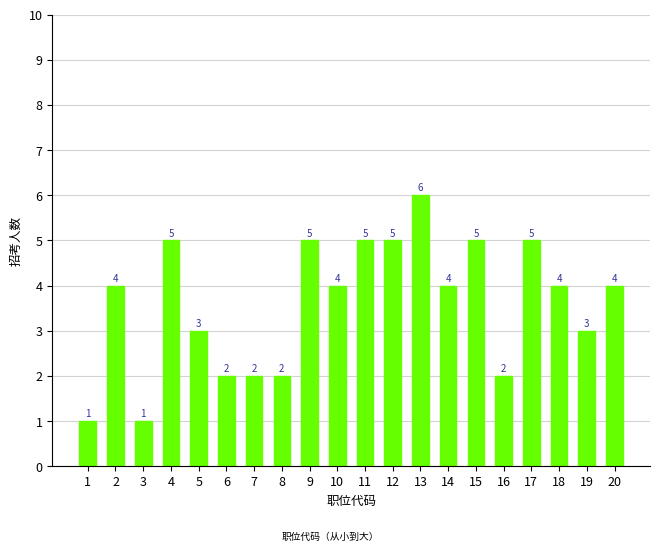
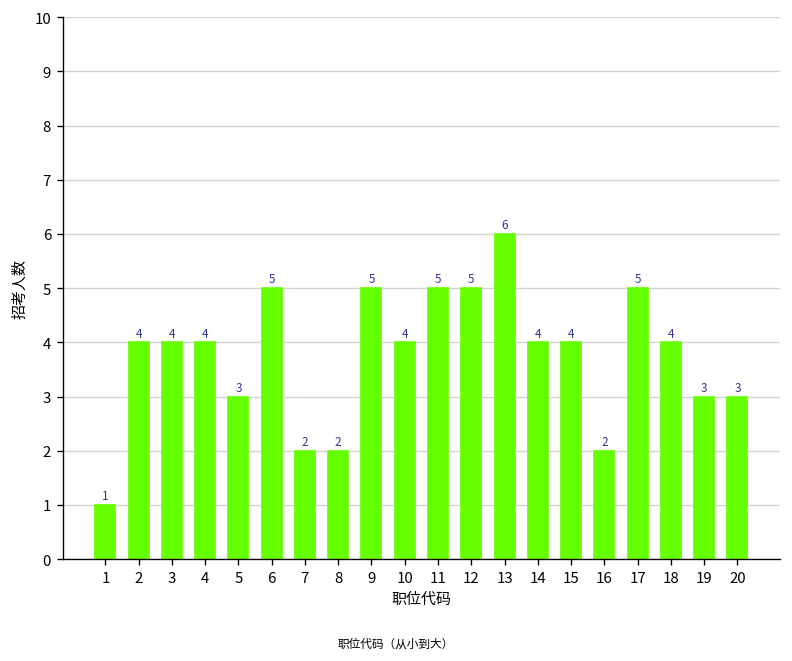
3: 1 -> 4
4: 5 -> 4
6: 2 -> 5
15: 5 -> 4
20: 4 -> 3
